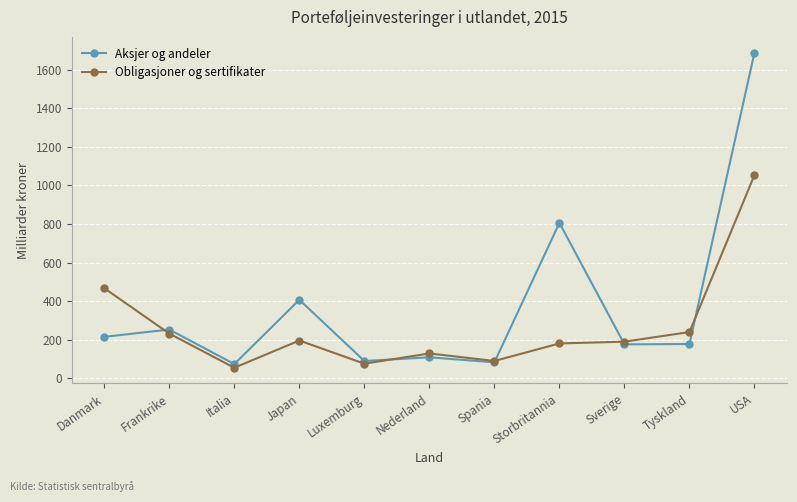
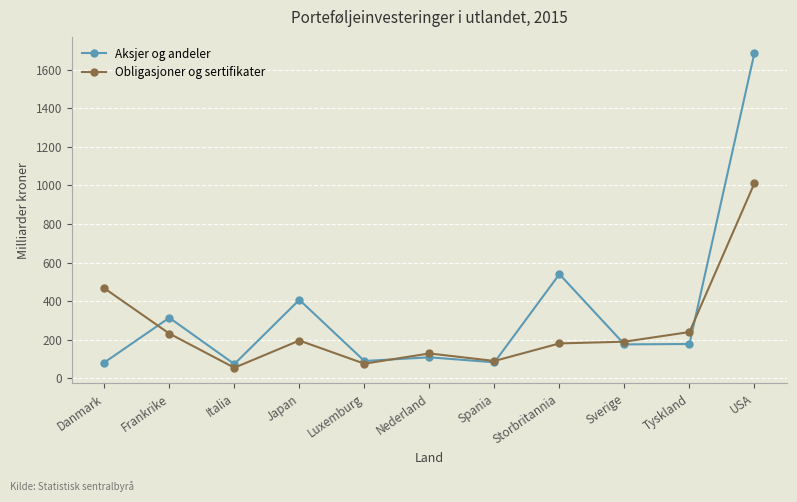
Aksjer og andeler, Danmark: 220 -> 80
Aksjer og andeler, Frankrike: 250 -> 310
Aksjer og andeler, Storbritannia: 810 -> 540
Obligasjoner og sertifikater, USA: 1050 -> 1010
